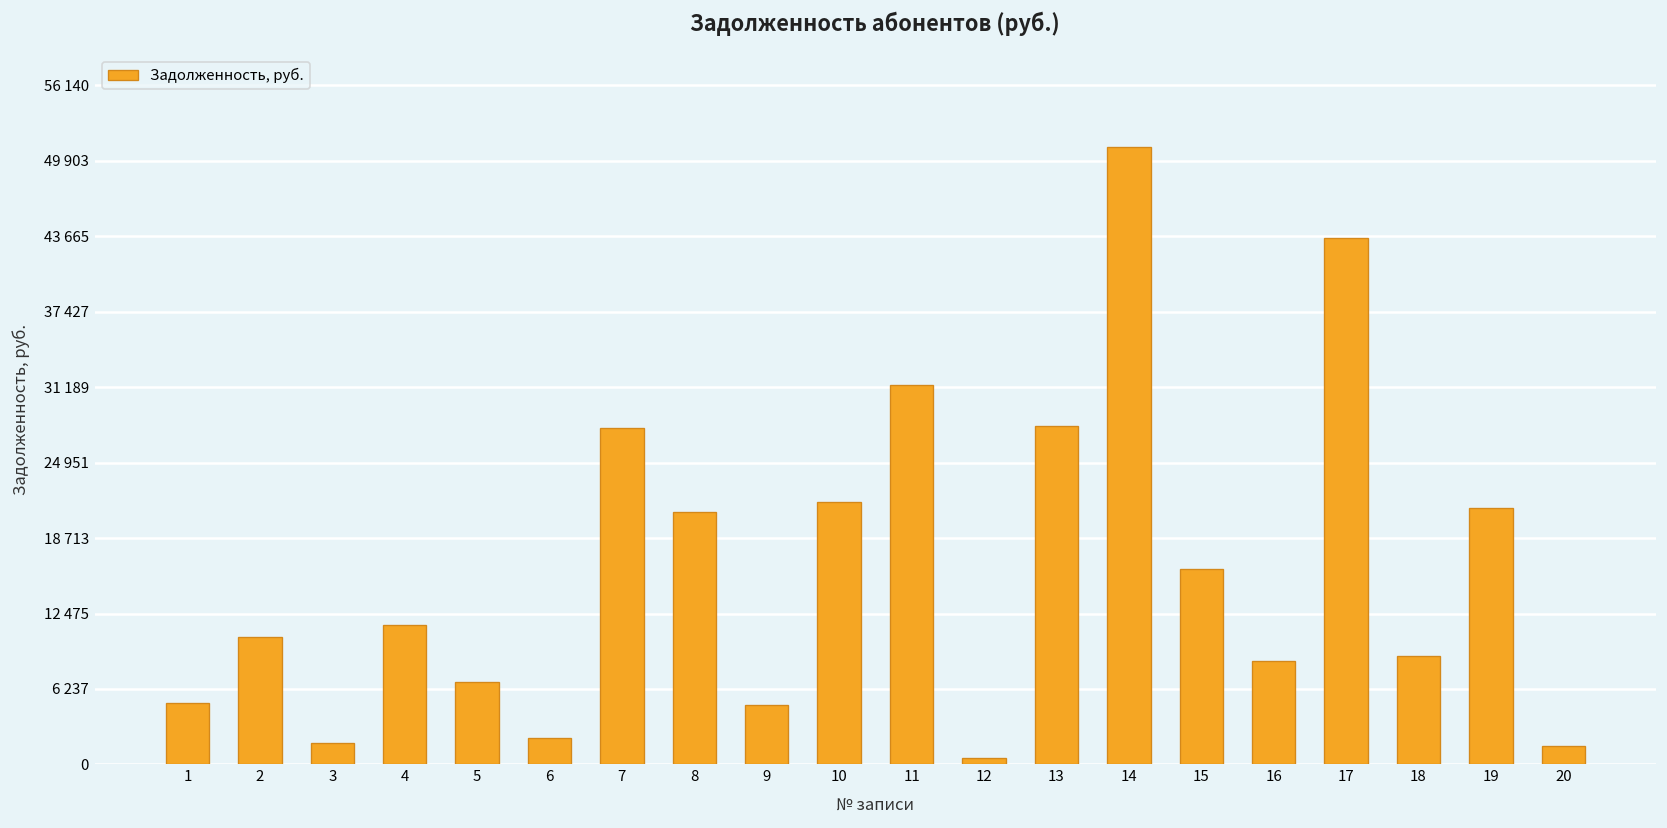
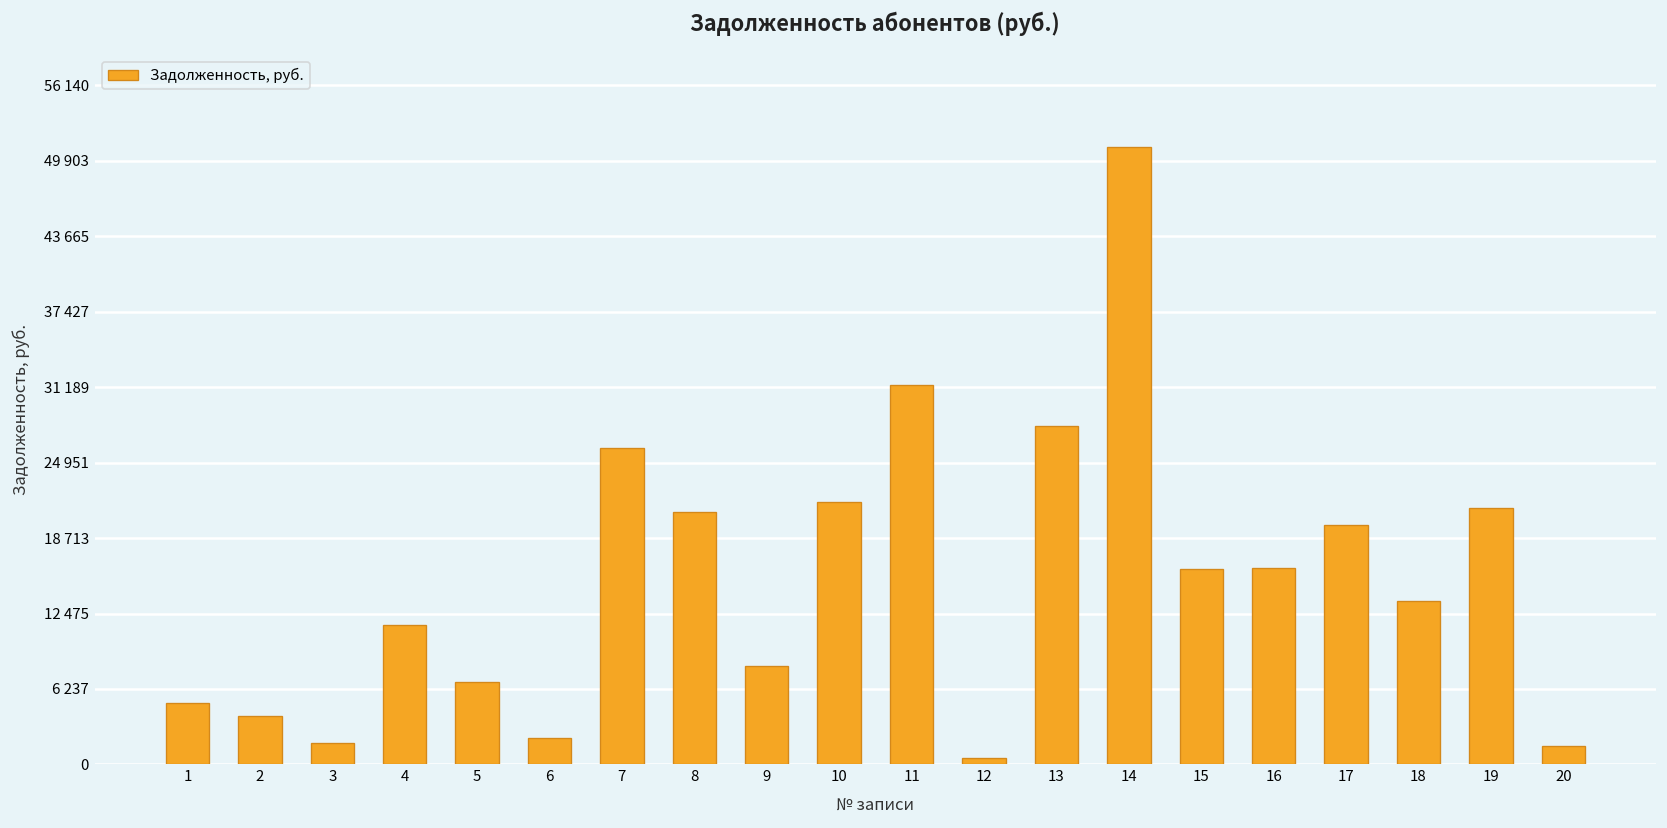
2: 10500 -> 4000
7: 27800 -> 26200
9: 4900 -> 8100
16: 8500 -> 16200
17: 43500 -> 19800
18: 9000 -> 13500
